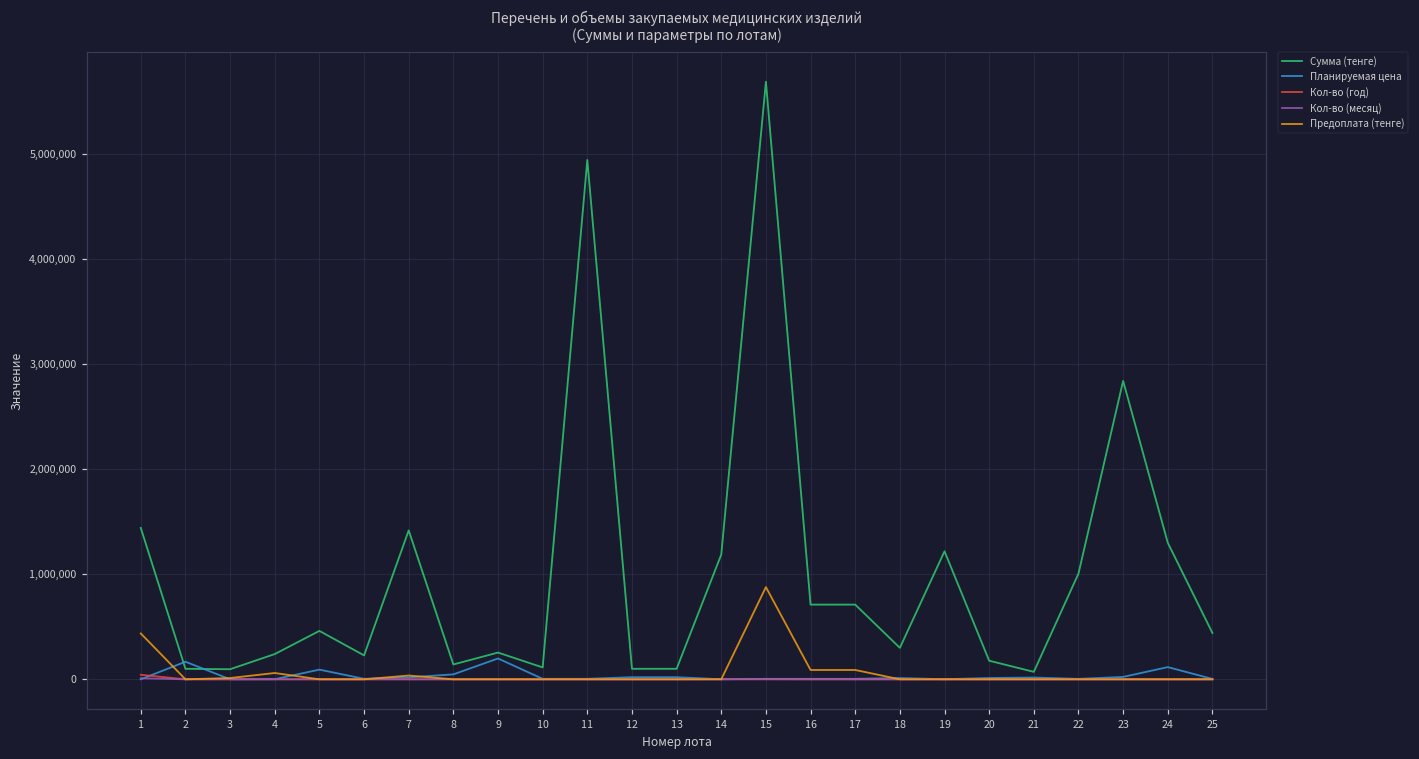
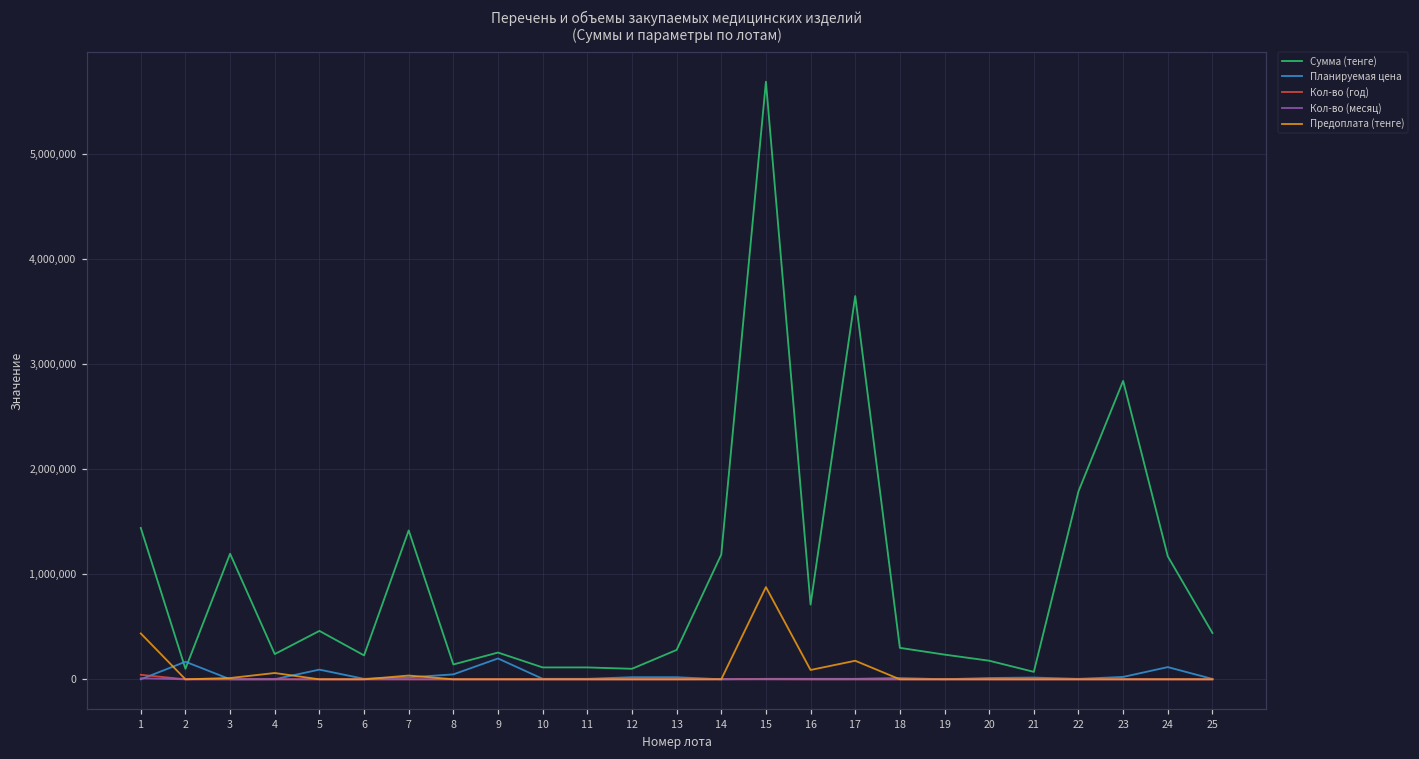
Сумма (тенге), 3: 100,000 -> 1,200,000
Сумма (тенге), 11: 4,900,000 -> 100,000
Сумма (тенге), 13: 100,000 -> 300,000
Сумма (тенге), 17: 700,000 -> 3,600,000
Предоплата (тенге), 17: 100,000 -> 200,000
Сумма (тенге), 19: 1,200,000 -> 200,000
Сумма (тенге), 22: 1,000,000 -> 1,800,000
Сумма (тенге), 24: 1,300,000 -> 1,200,000
